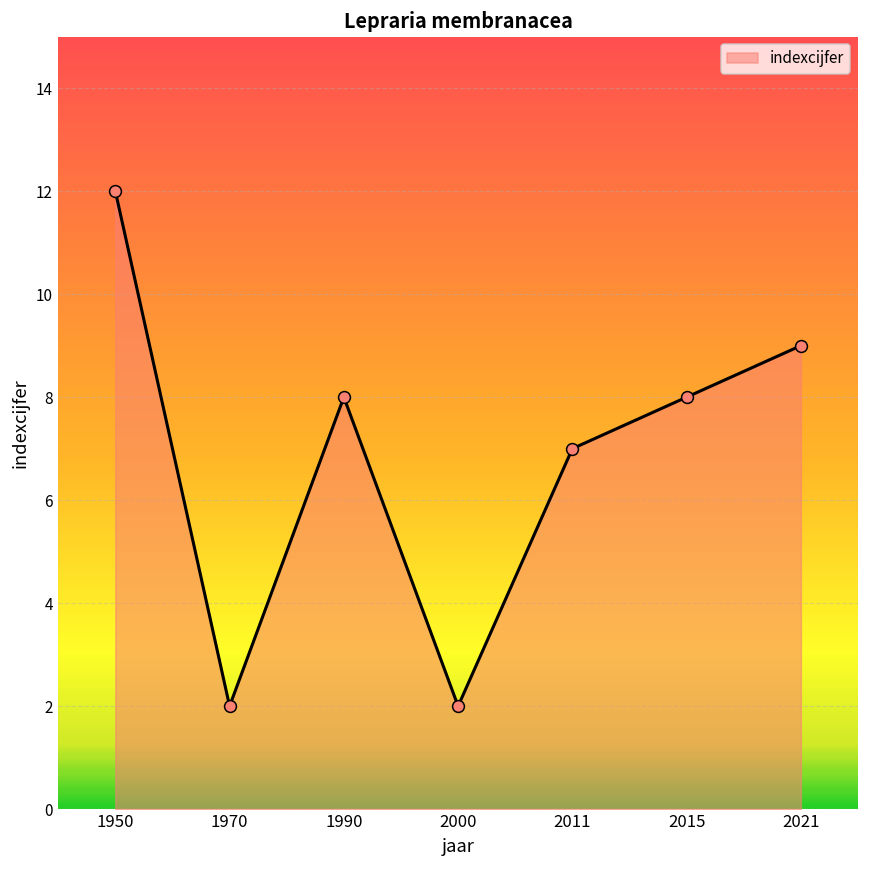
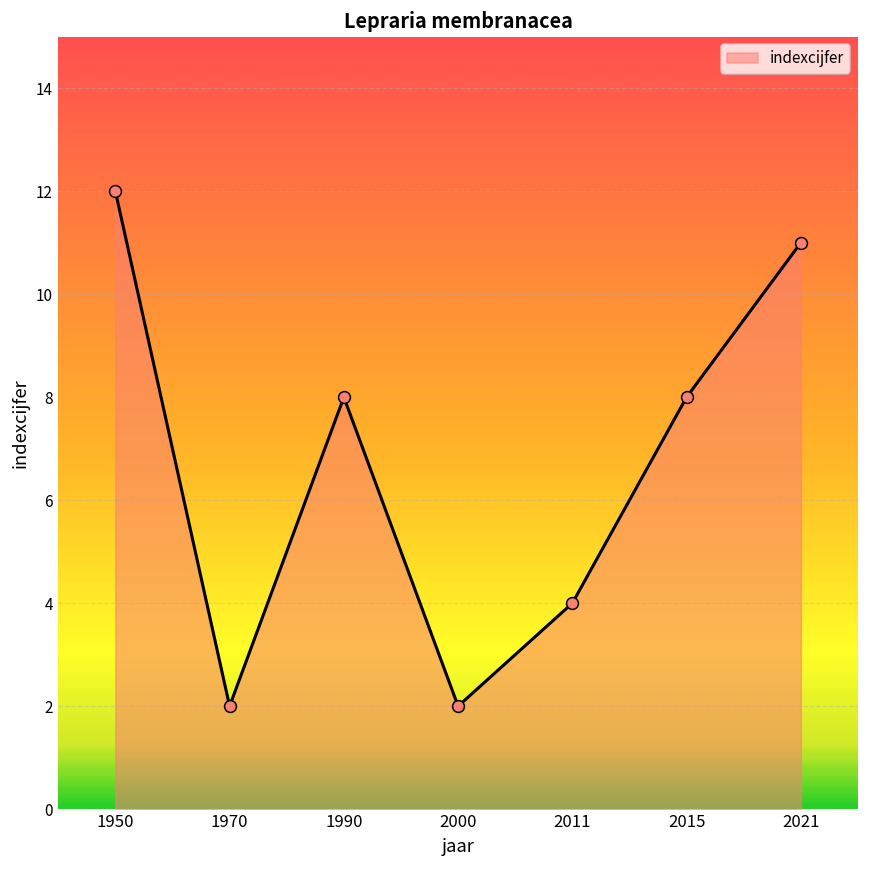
2011: 7 -> 4
2021: 9 -> 11
